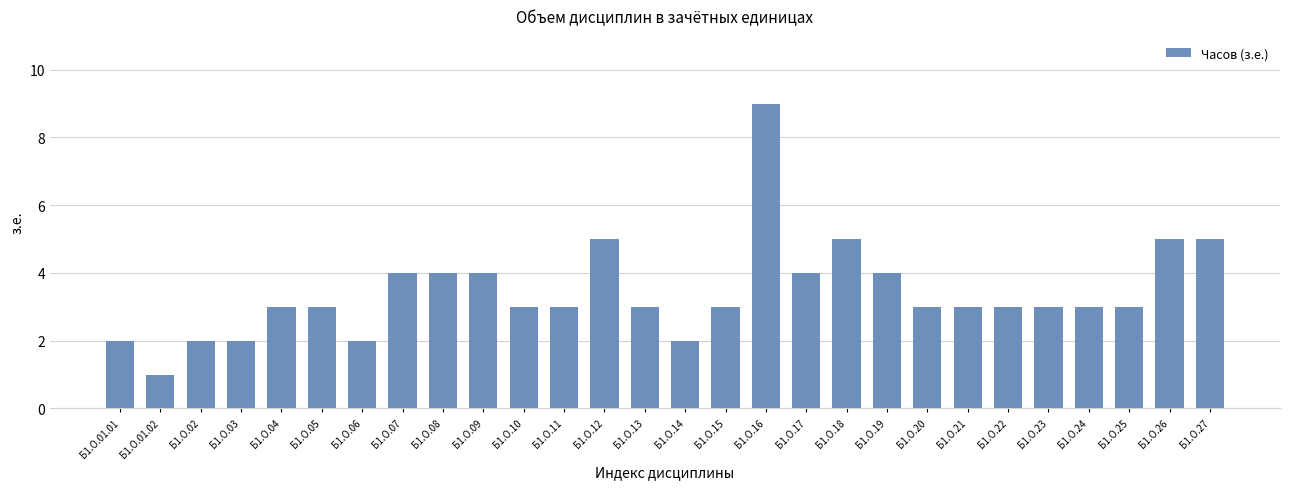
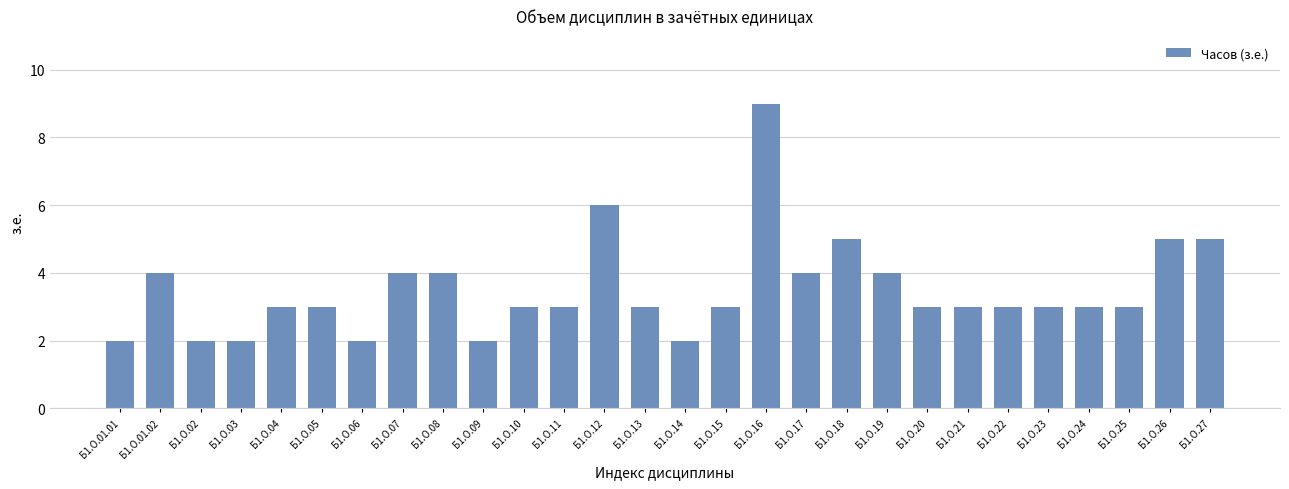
Б1.О.01.02: 1 -> 4
Б1.О.09: 4 -> 2
Б1.О.12: 5 -> 6
